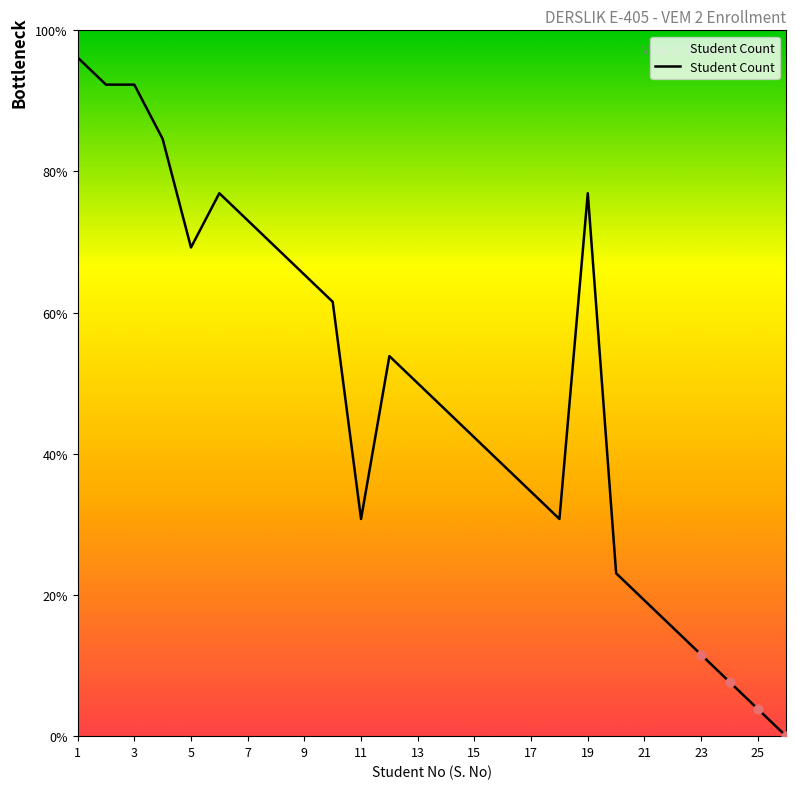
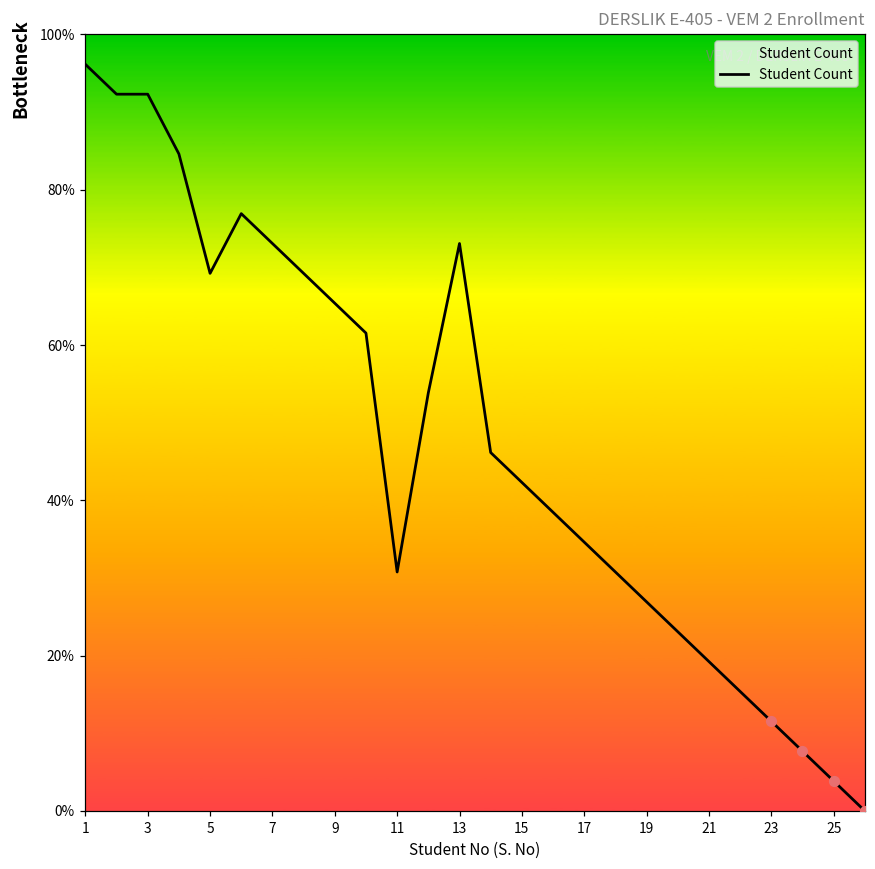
Student Count, 13: 50% -> 73%
Student Count, 19: 77% -> 27%
